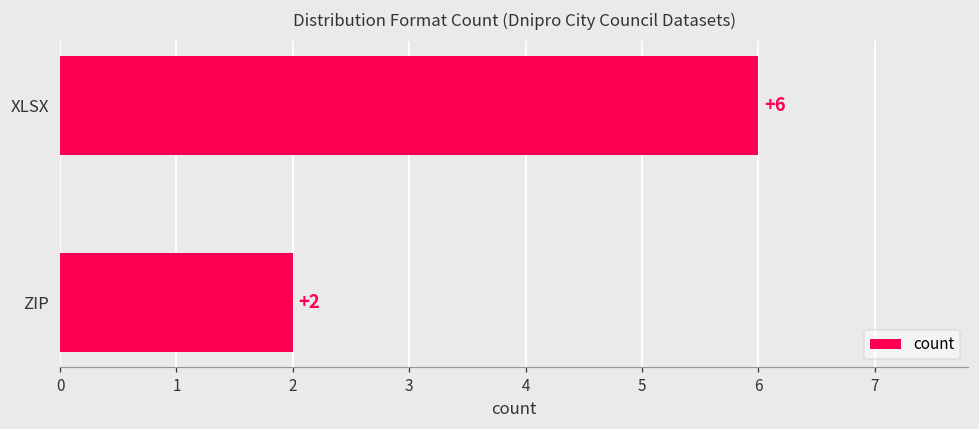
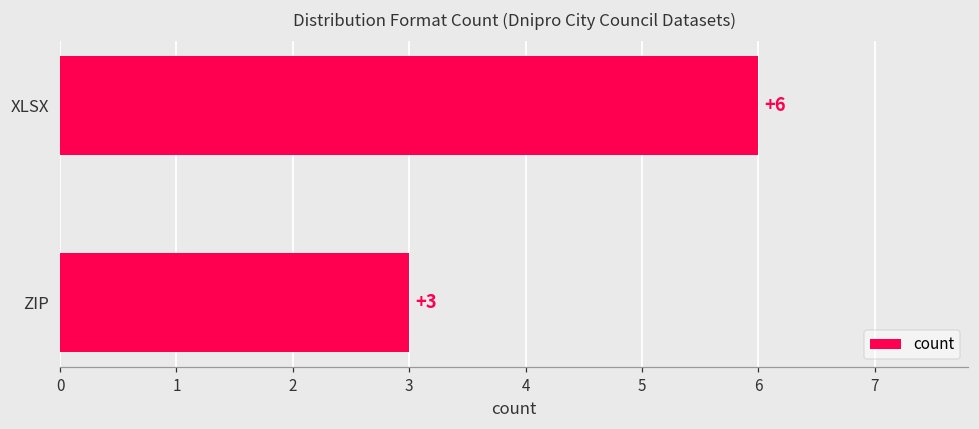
ZIP: +2 -> +3
